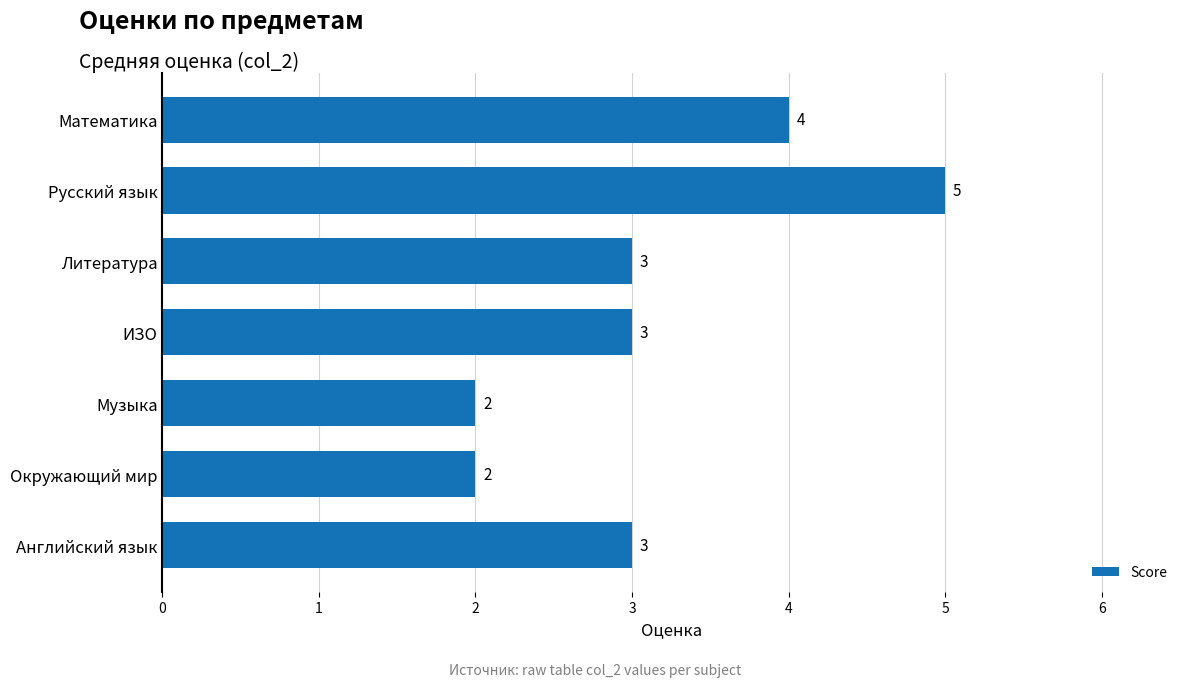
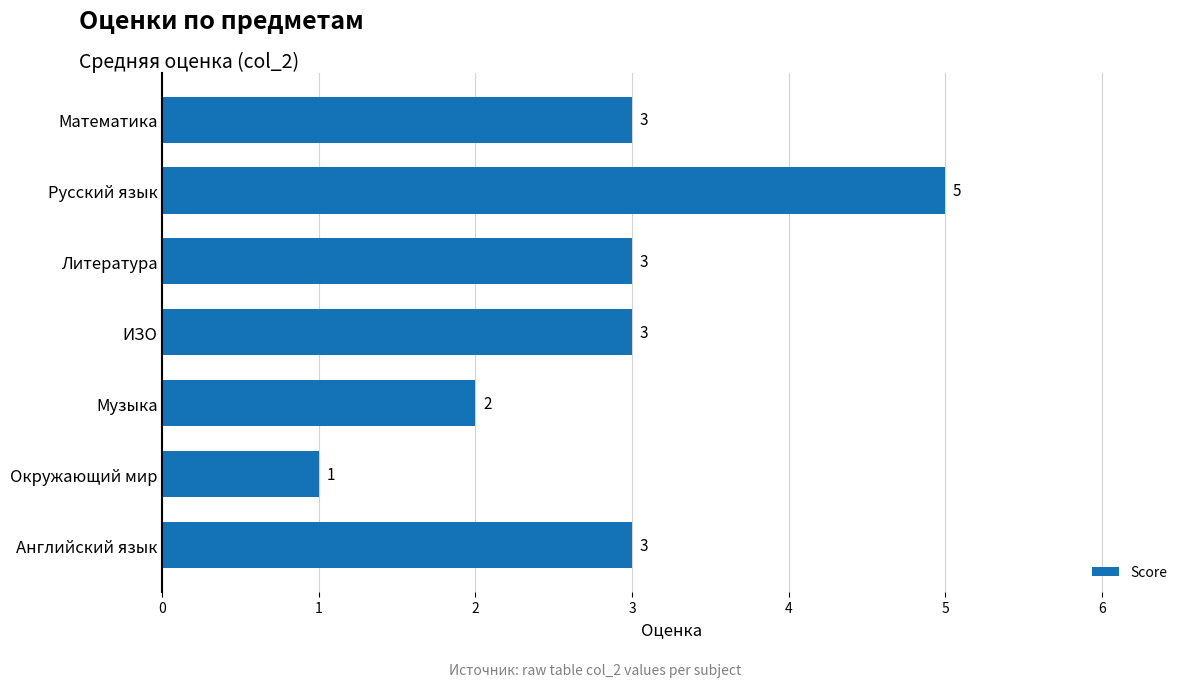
Математика: 4 -> 3
Окружающий мир: 2 -> 1
